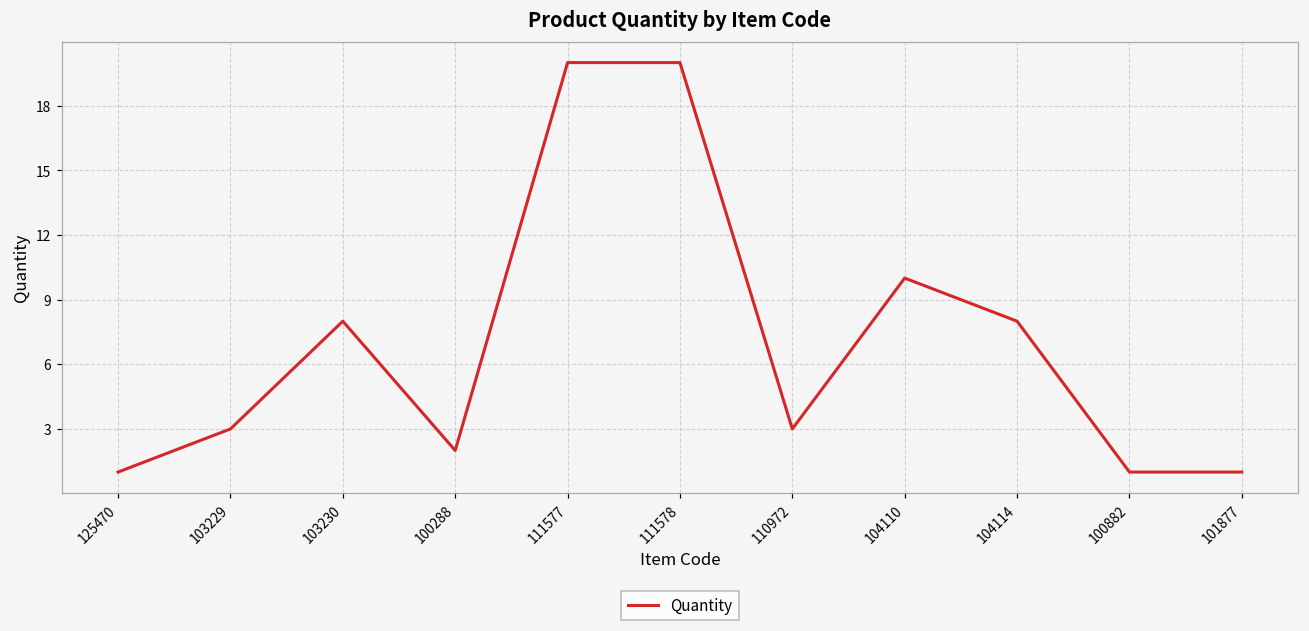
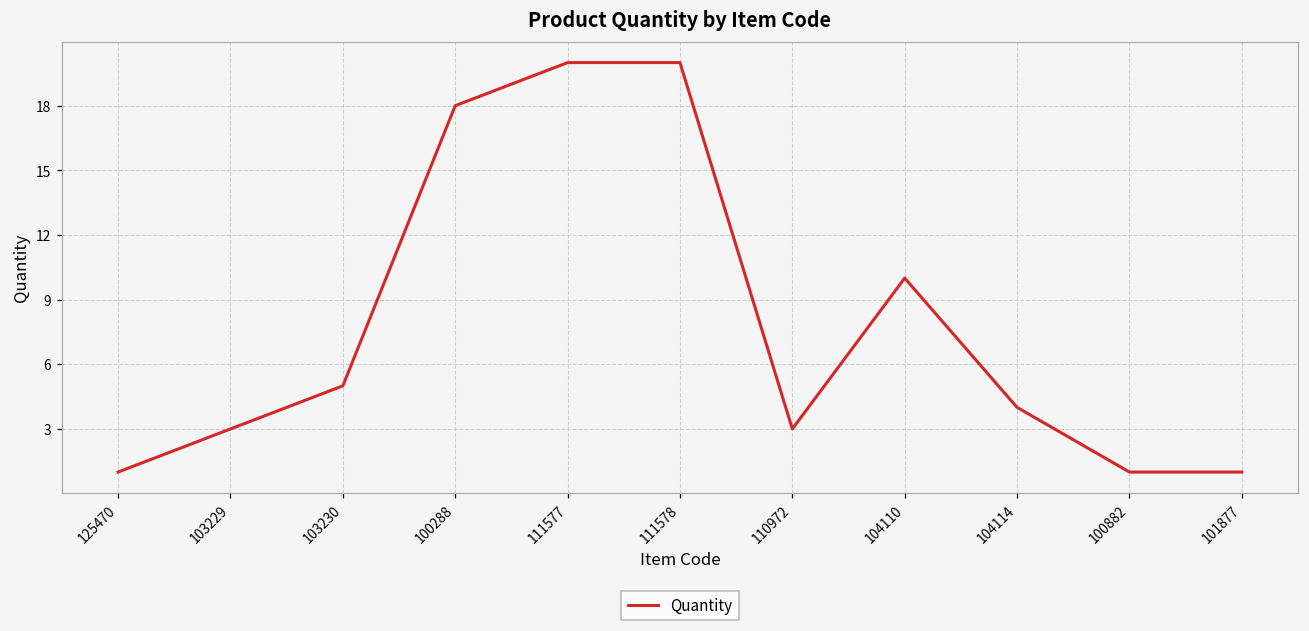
103230: 8 -> 5
100288: 2 -> 18
104114: 8 -> 4
